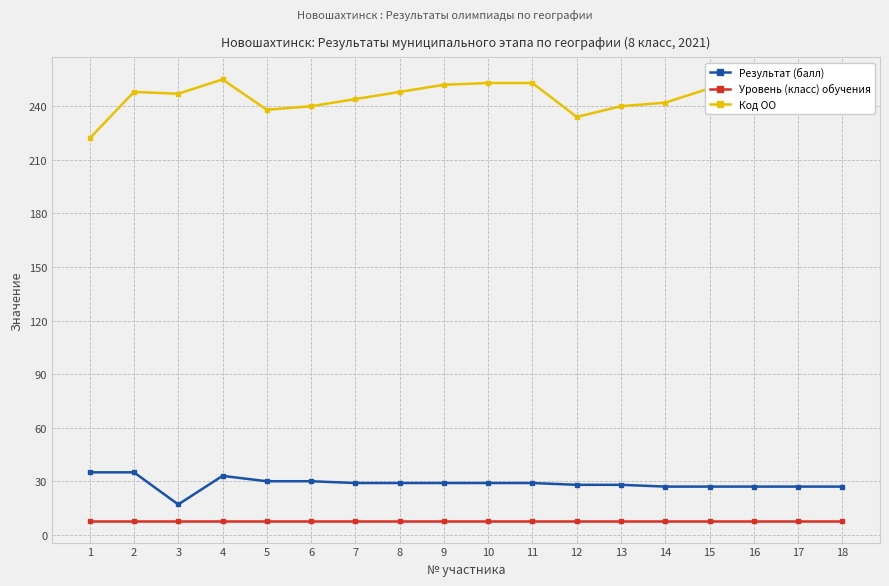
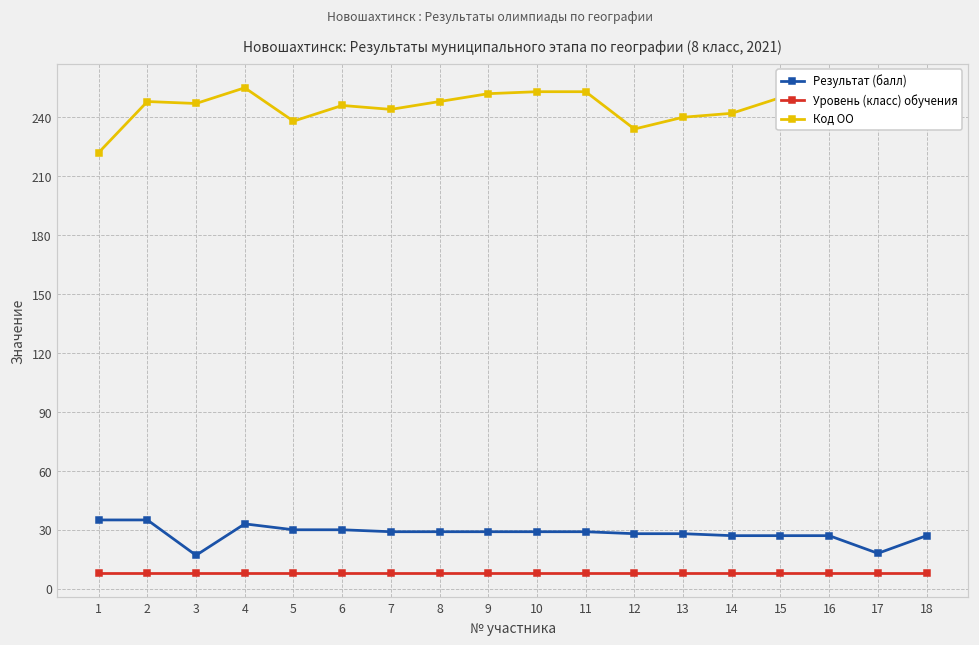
Код ОО, 6: 240 -> 246
Результат (балл), 17: 27 -> 18
